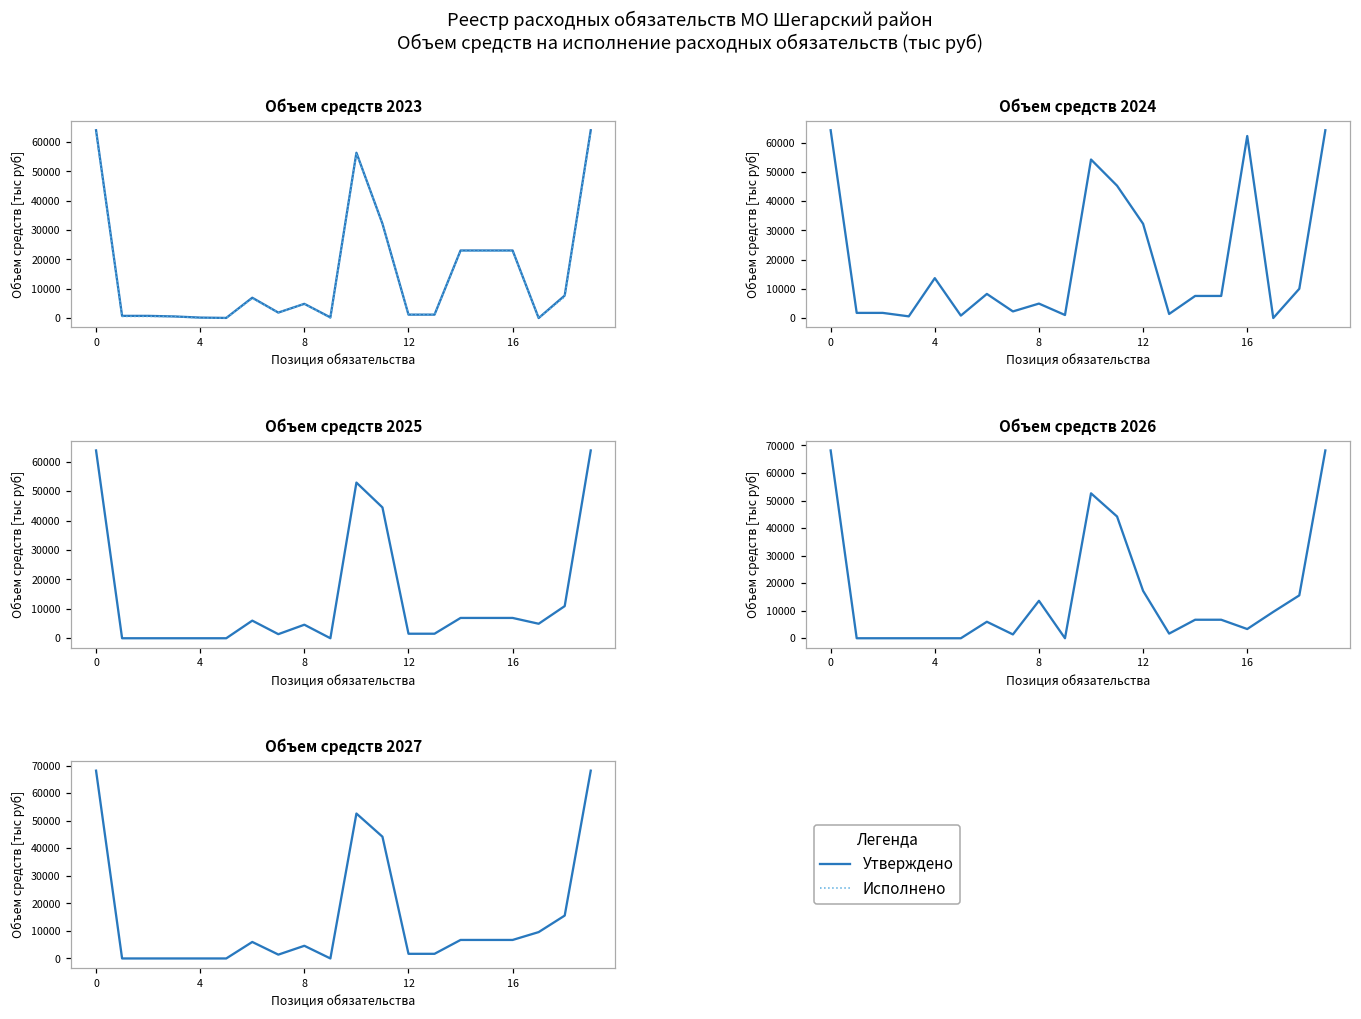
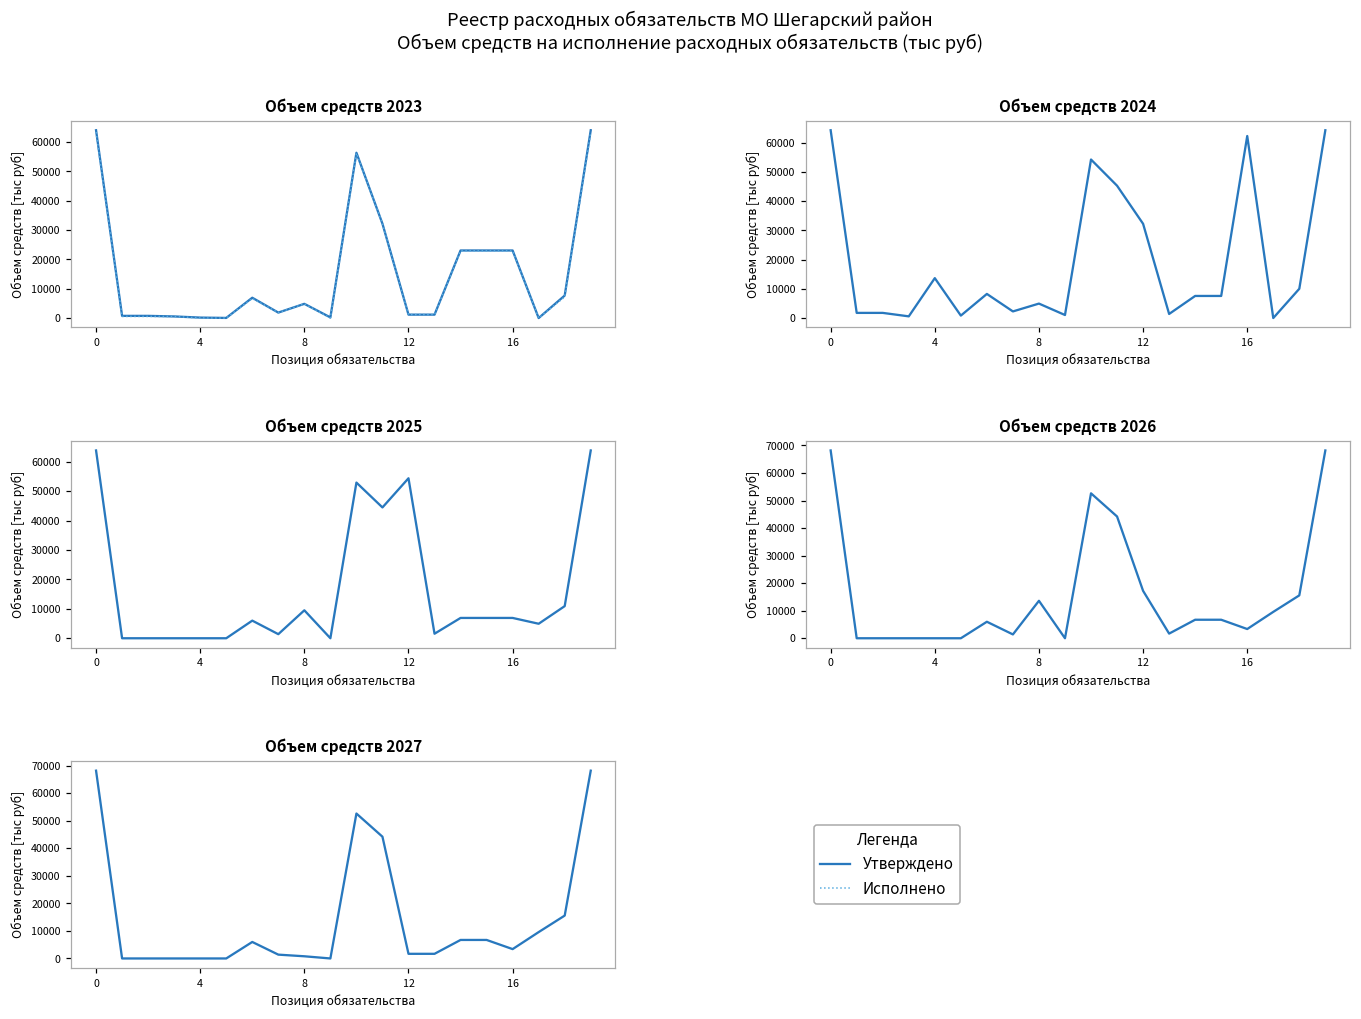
Объем средств 2025, 8: 5000 -> 10000
Объем средств 2025, 12: 2000 -> 54000
Объем средств 2027, 8: 5000 -> 1000
Объем средств 2027, 16: 7000 -> 3000
